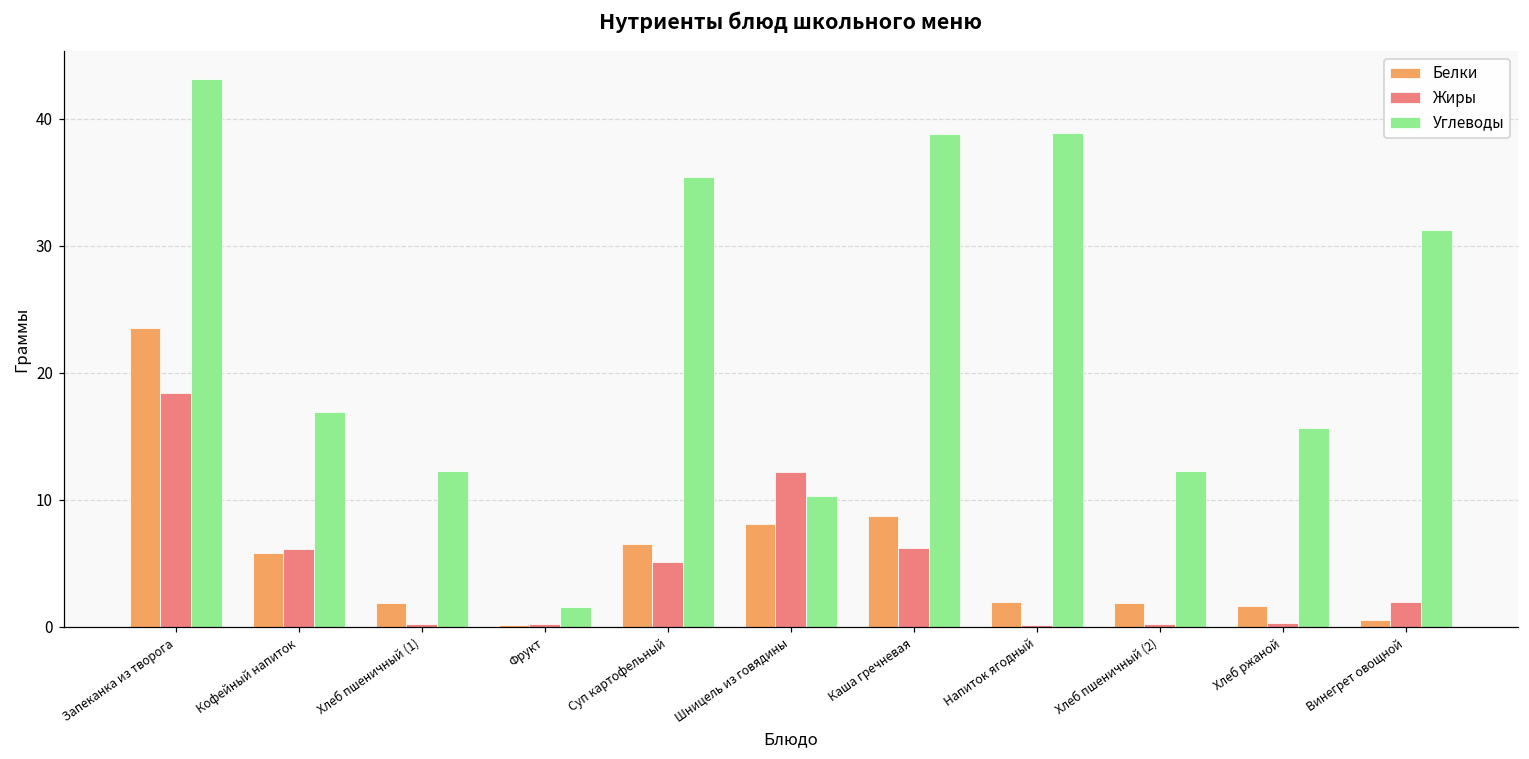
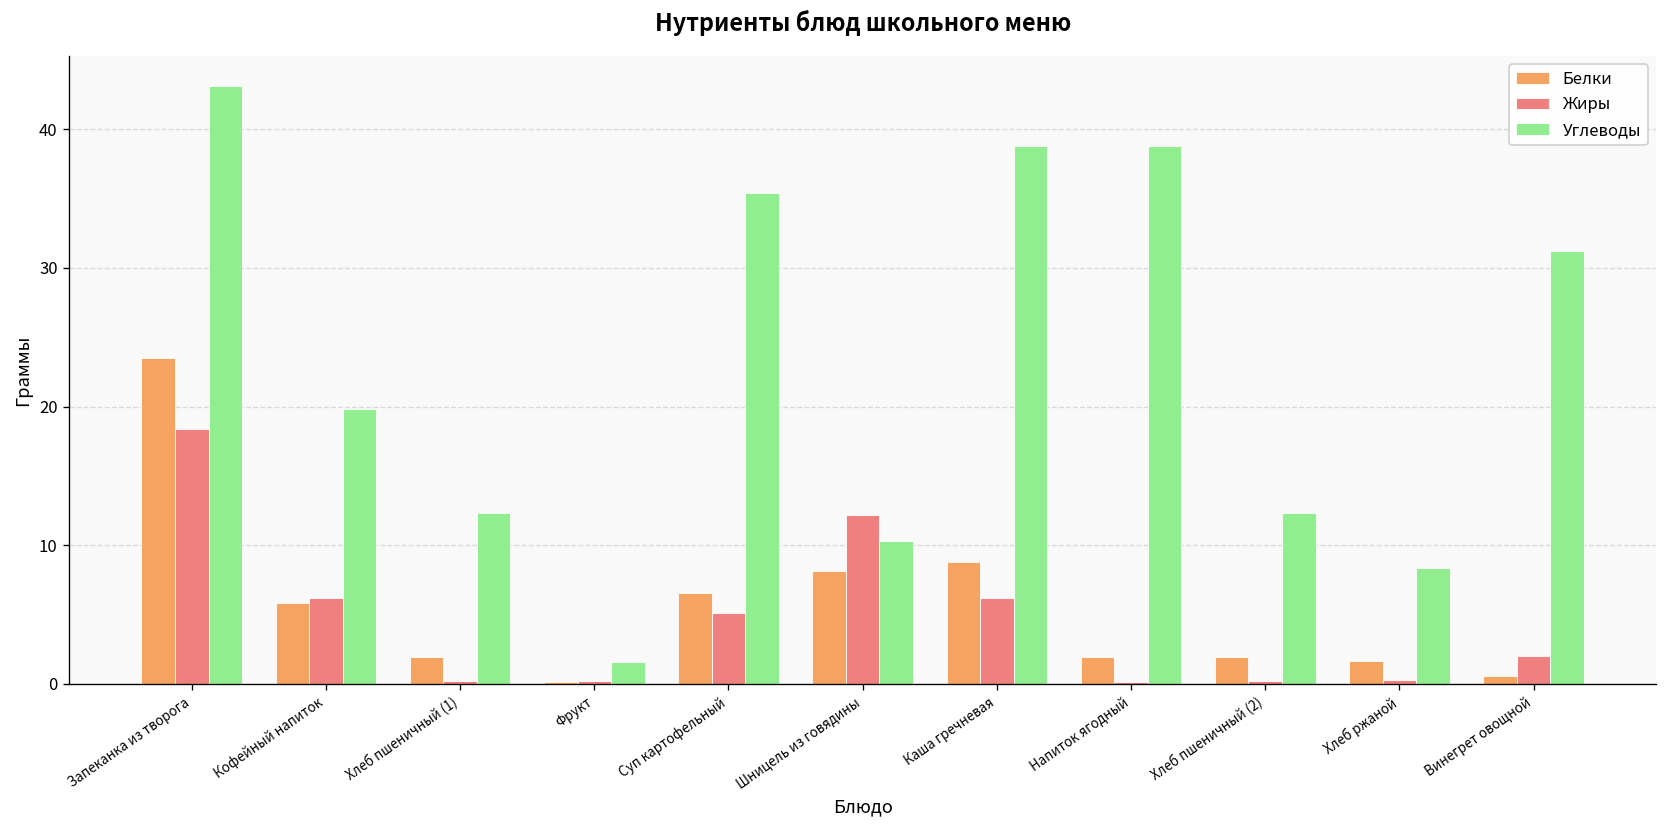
Углеводы, Кофейный напиток: 16.9 -> 19.8
Углеводы, Хлеб ржаной: 15.7 -> 8.4
